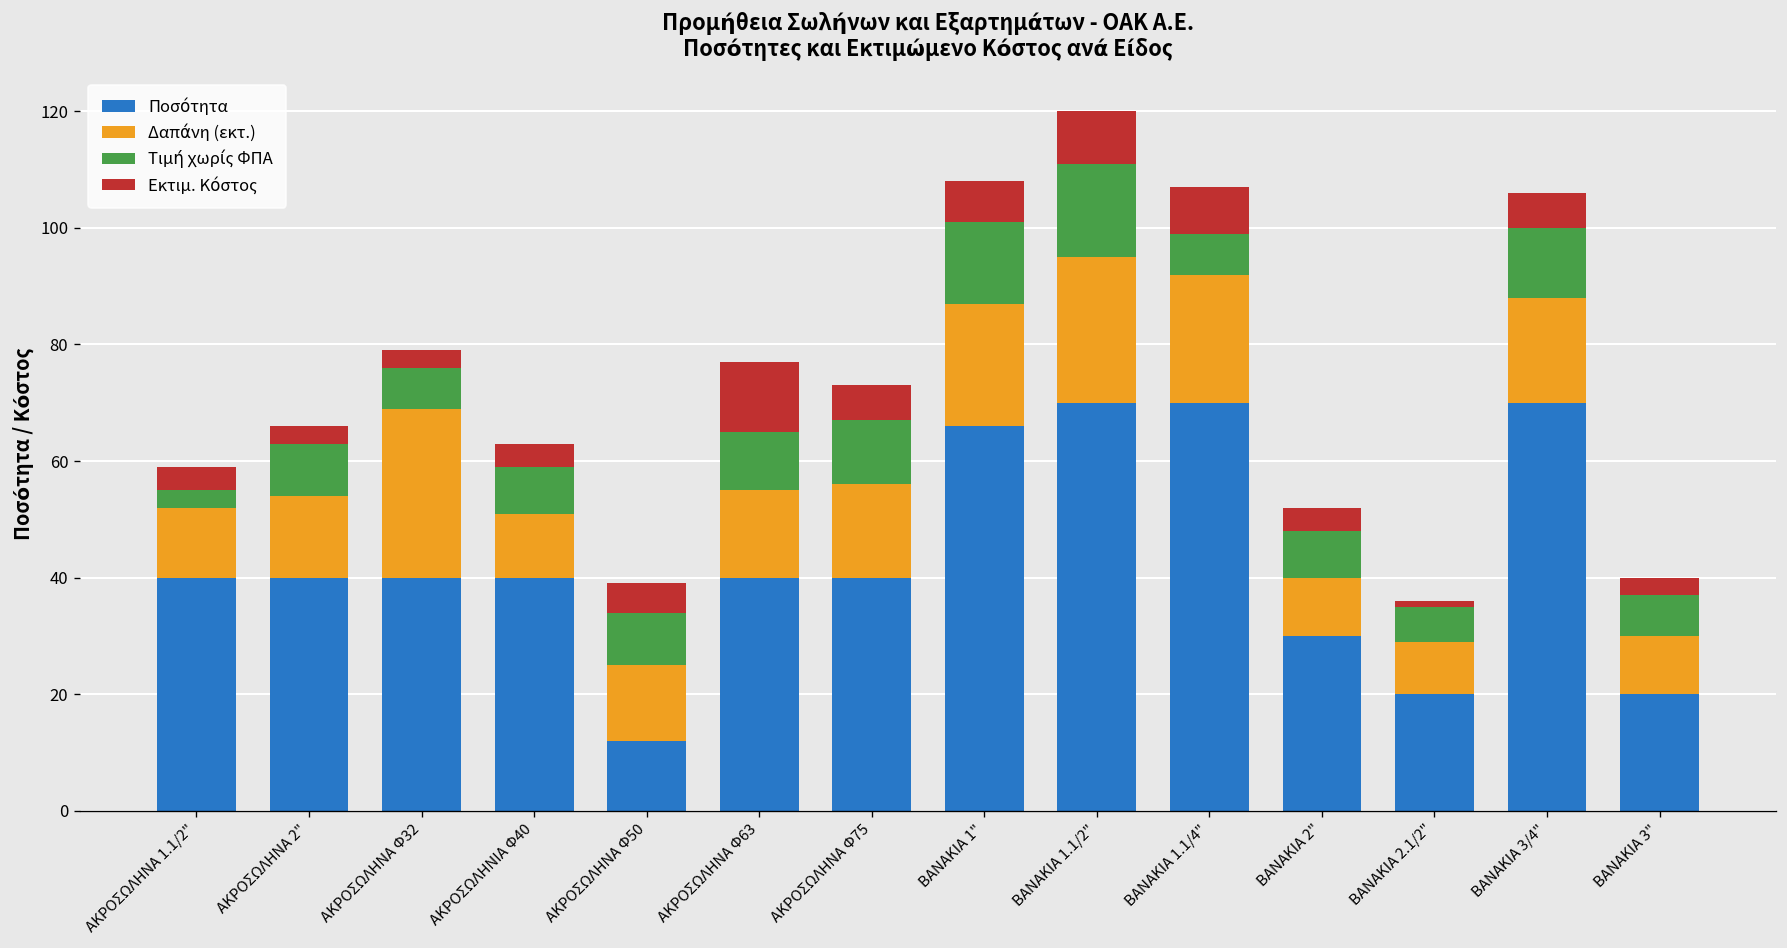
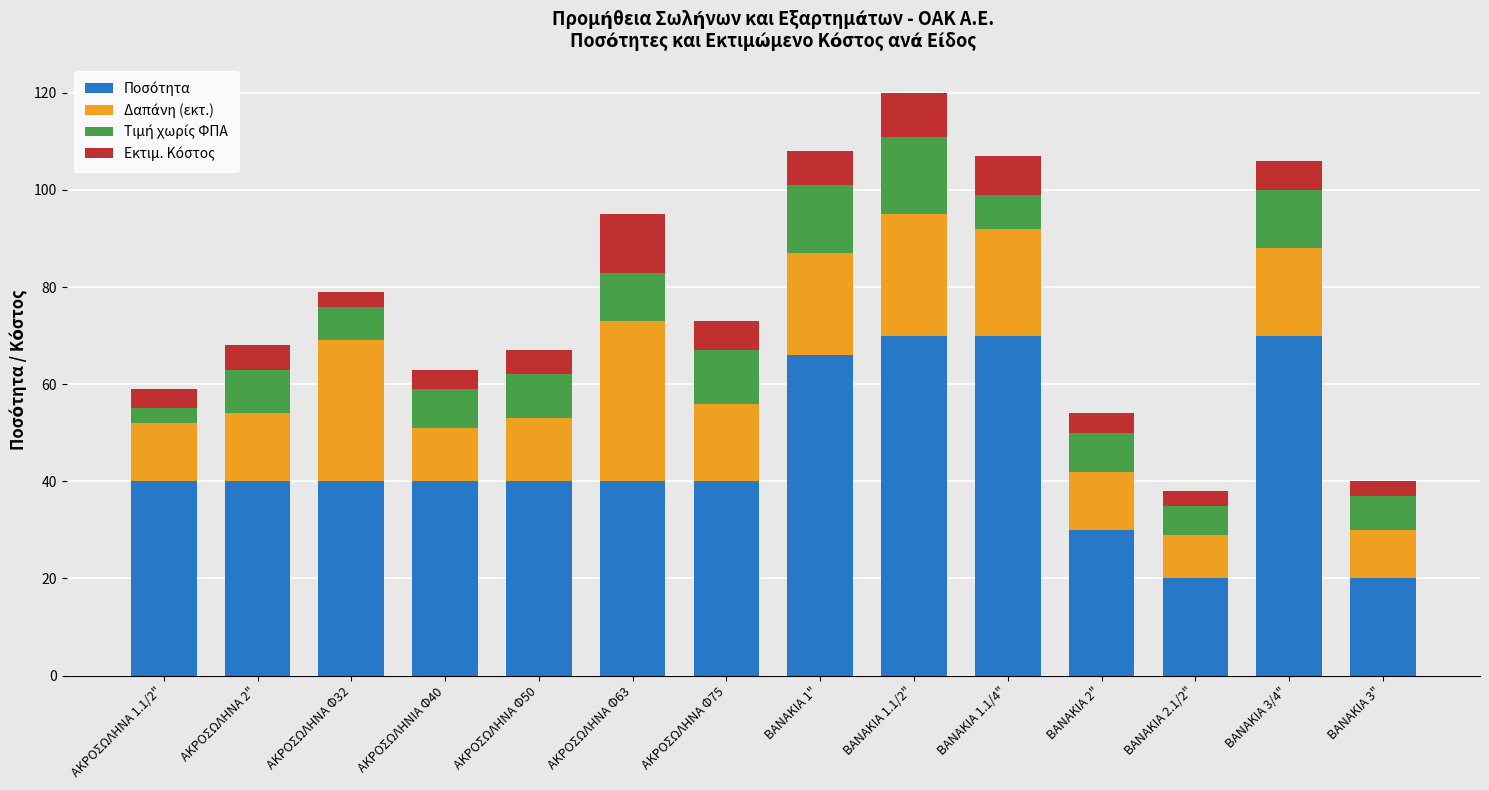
Εκτιμ. Κόστος, ΑΚΡΟΣΩΛΗΝΑ 2": 3 -> 5
Ποσότητα, ΑΚΡΟΣΩΛΗΝΑ Φ50: 12 -> 40
Δαπάνη (εκτ.), ΑΚΡΟΣΩΛΗΝΑ Φ63: 15 -> 33
Δαπάνη (εκτ.), ΒΑΝΑΚΙΑ 2": 10 -> 12
Εκτιμ. Κόστος, ΒΑΝΑΚΙΑ 2.1/2": 1 -> 3
